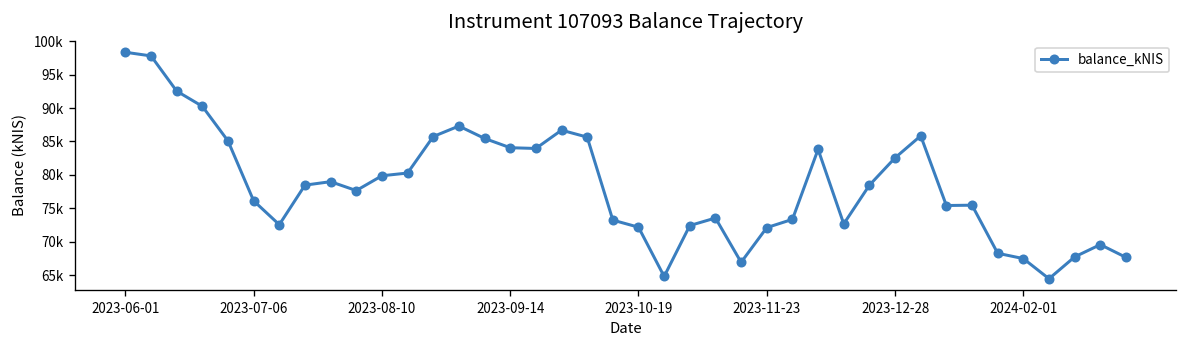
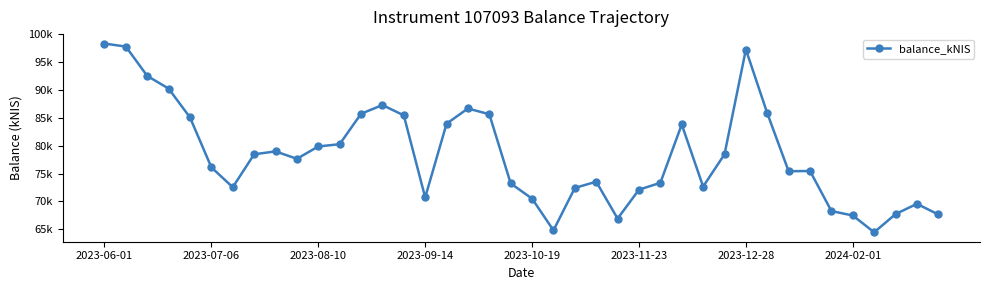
2023-09-14: 84000 -> 71000
2023-10-19: 72000 -> 71000
2023-12-28: 83000 -> 97000
